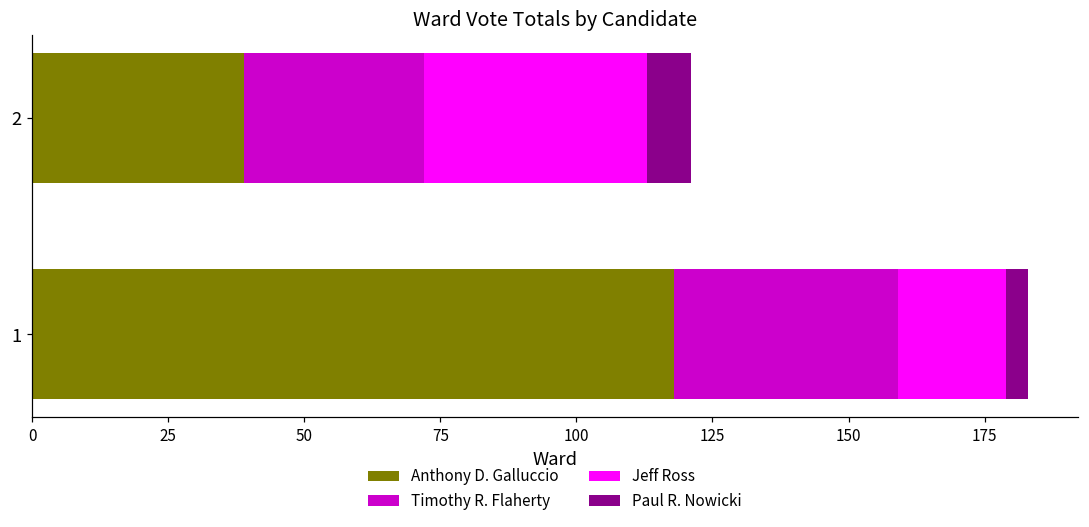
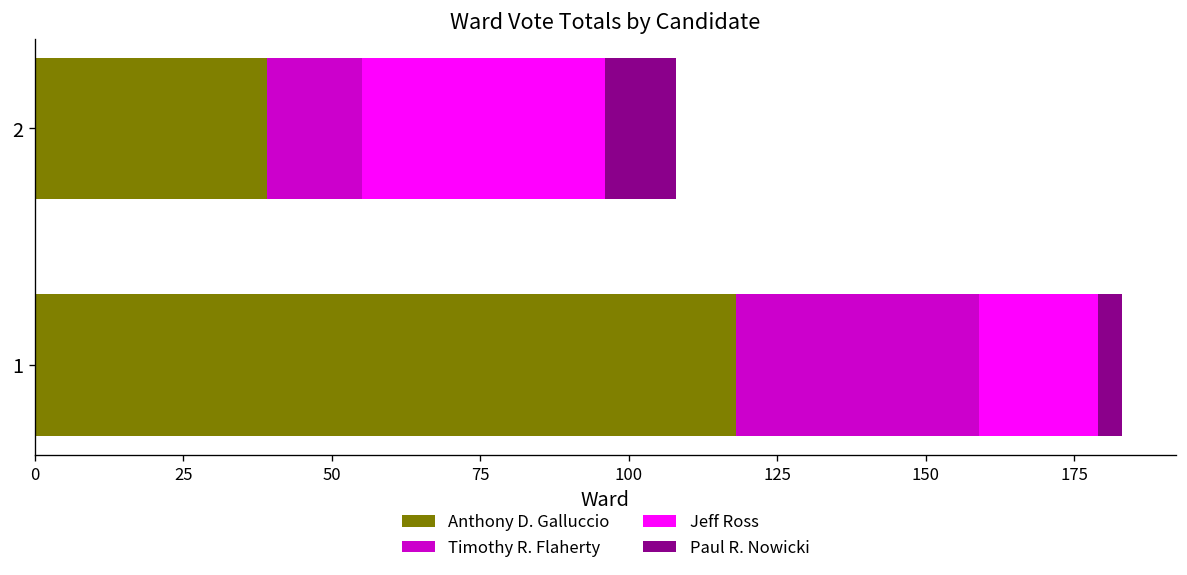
Timothy R. Flaherty, 2: 33 -> 16
Paul R. Nowicki, 2: 8 -> 12
